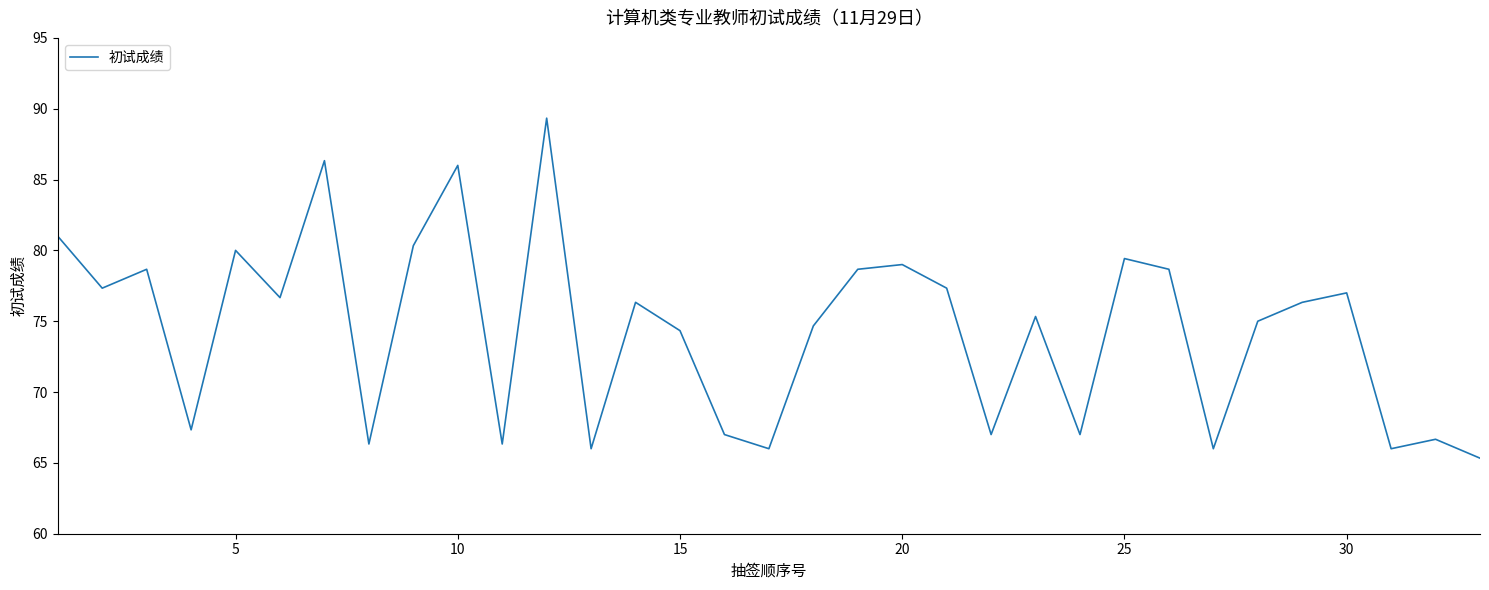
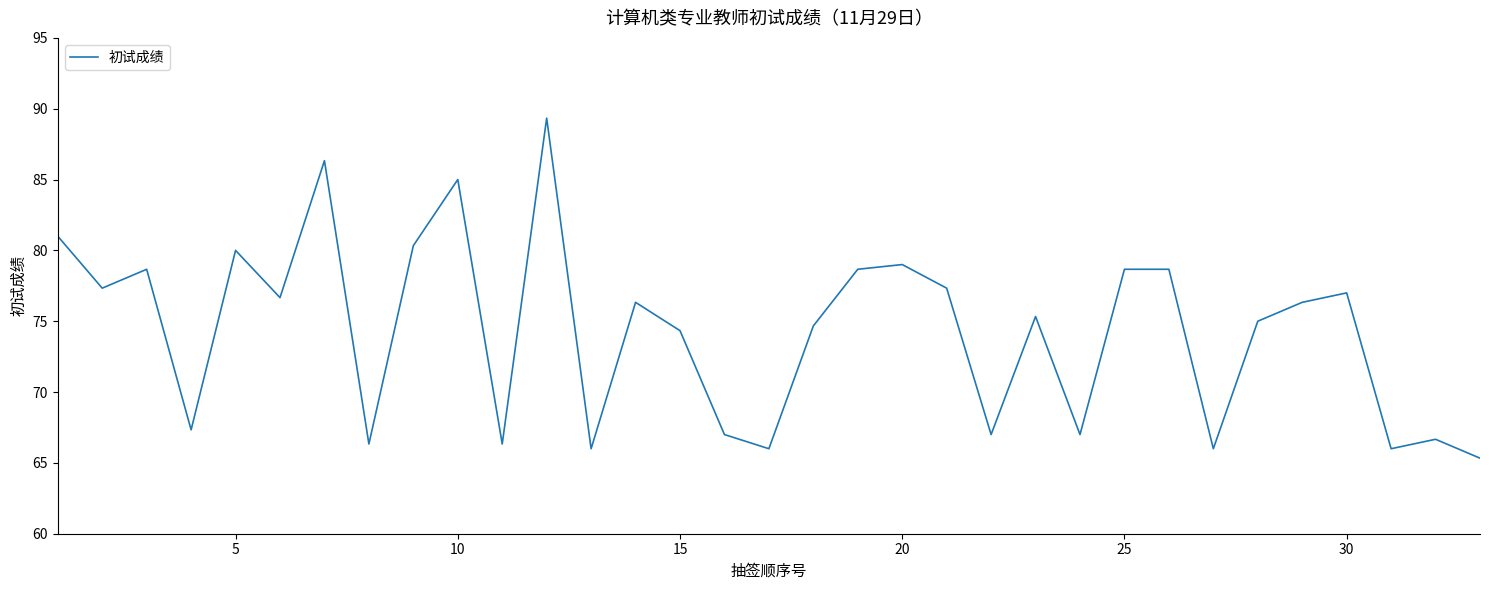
10: 86 -> 85
25: 79.4 -> 78.7
